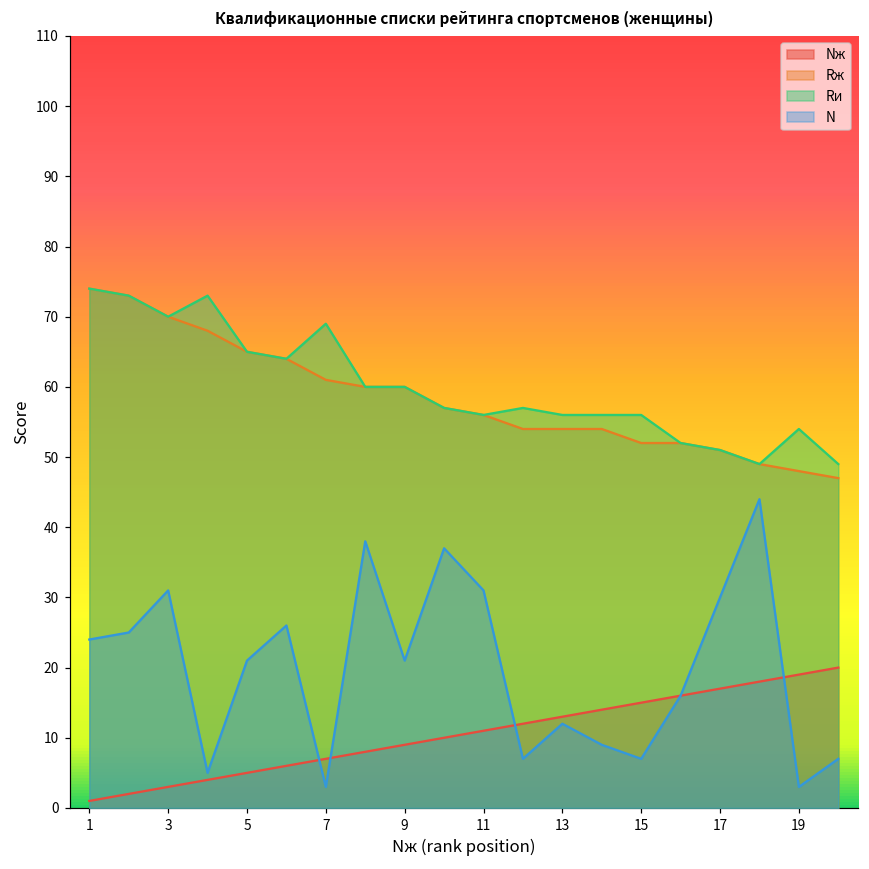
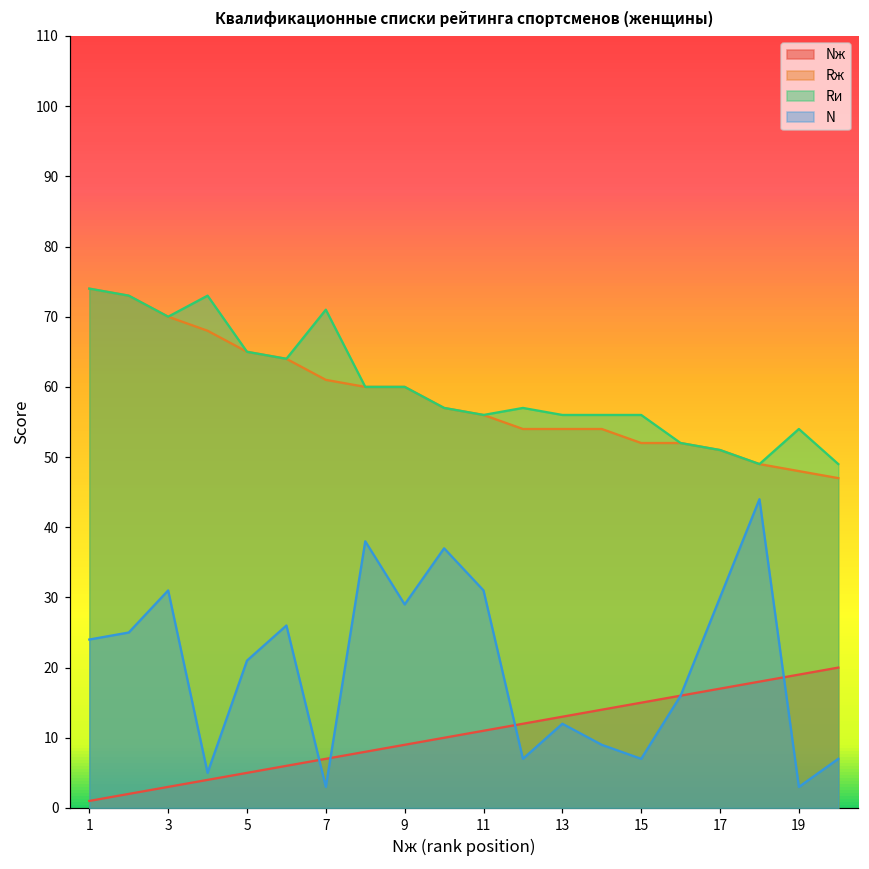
Rи, 7: 69 -> 71
N, 9: 21 -> 29
